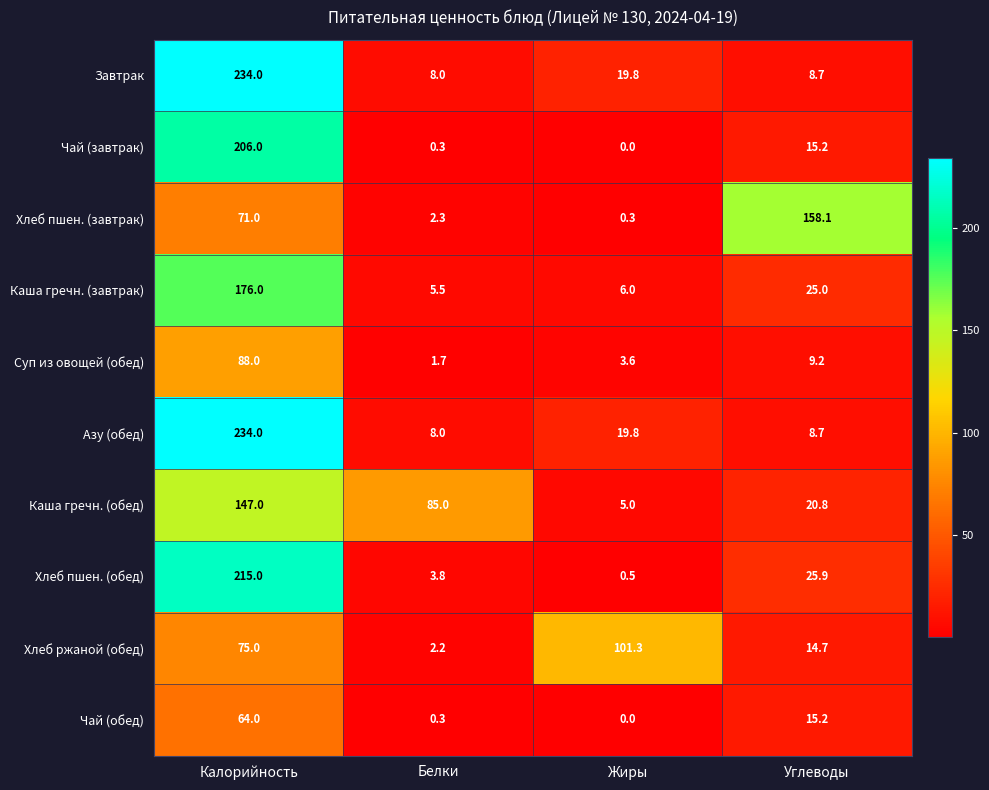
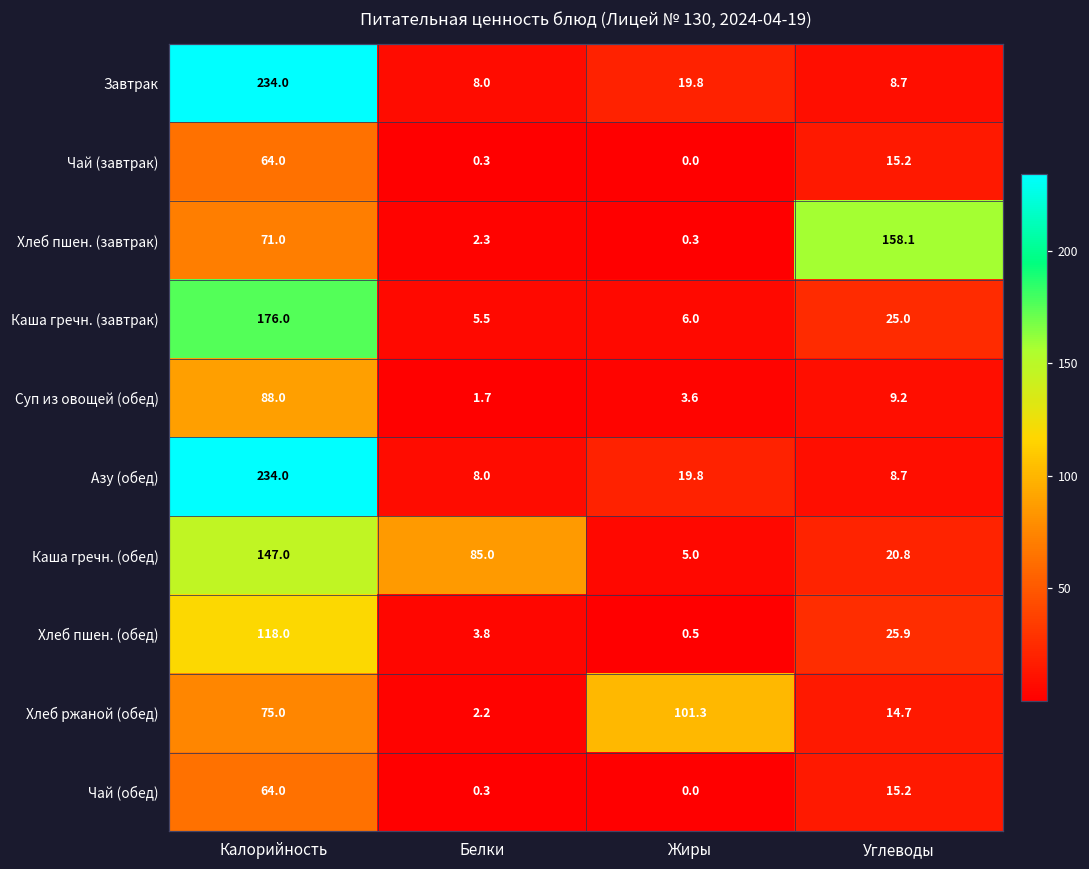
Чай (завтрак), Калорийность: 206.0 -> 64.0
Хлеб пшен. (обед), Калорийность: 215.0 -> 118.0
